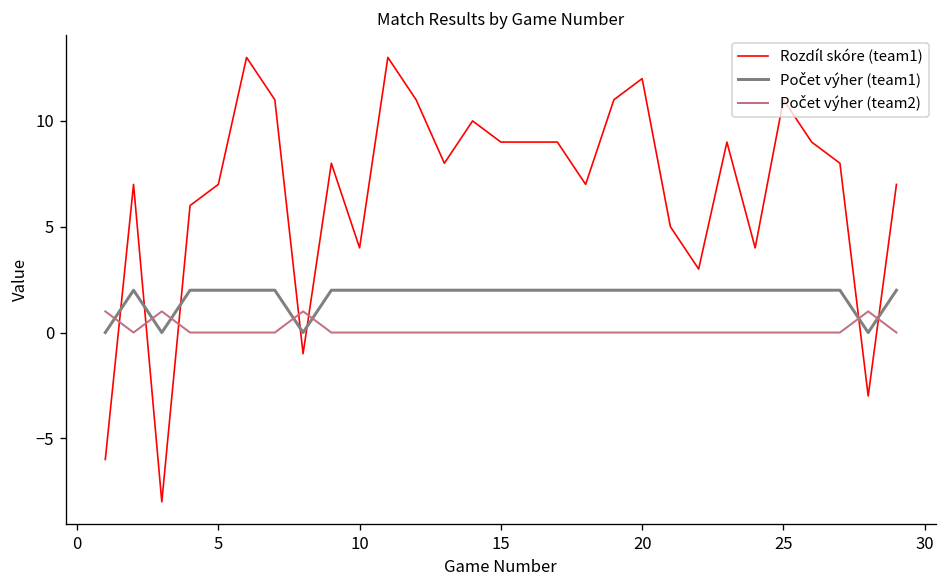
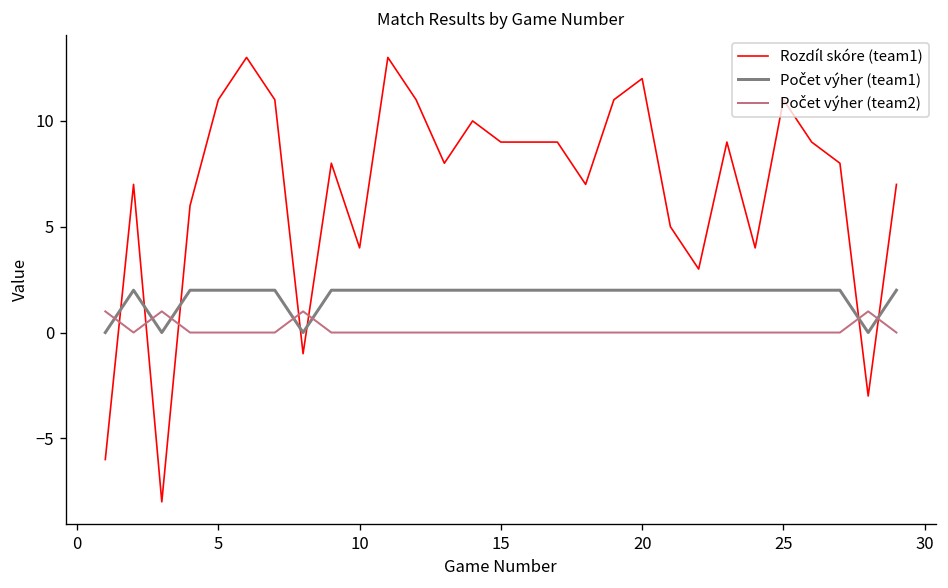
Rozdíl skóre (team1), 5: 7 -> 11
